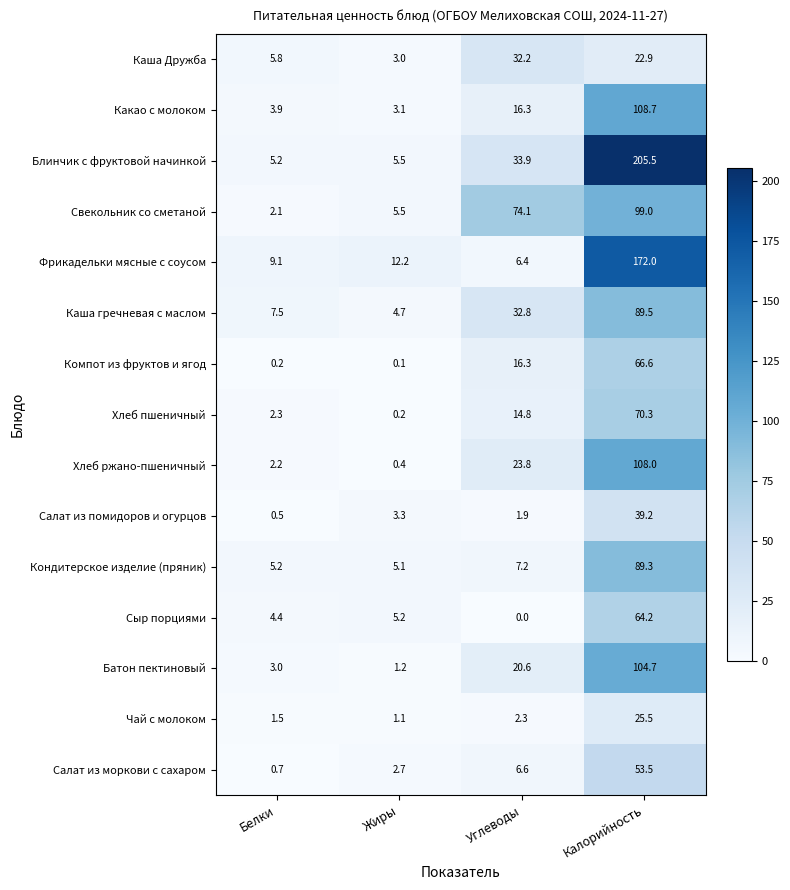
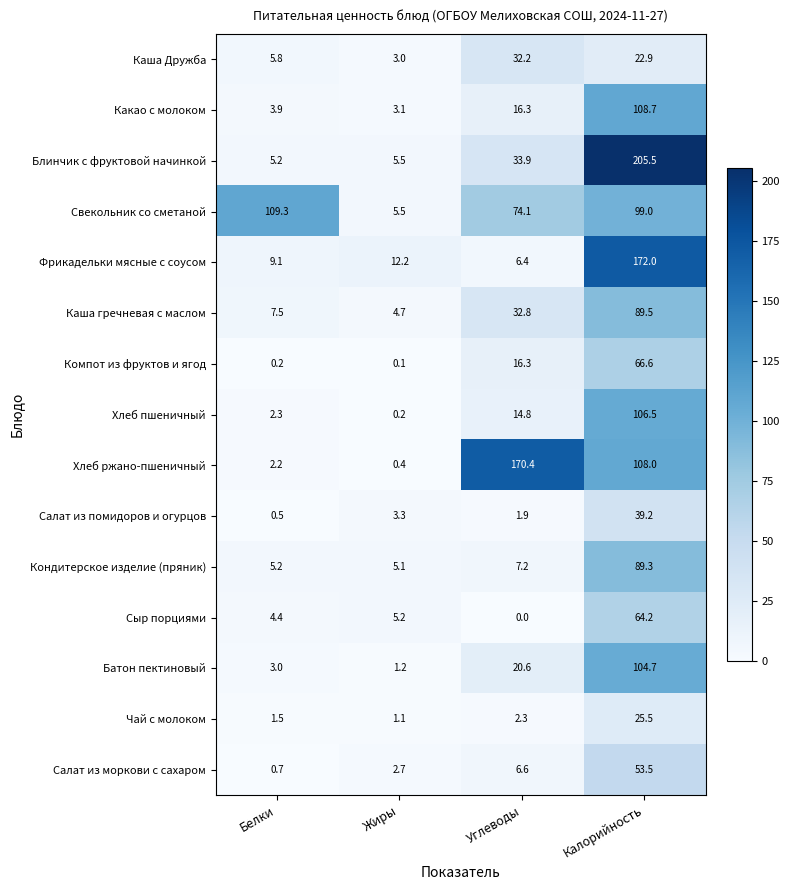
Свекольник со сметаной, Белки: 2.1 -> 109.3
Хлеб пшеничный, Калорийность: 70.3 -> 106.5
Хлеб ржано-пшеничный, Углеводы: 23.8 -> 170.4
